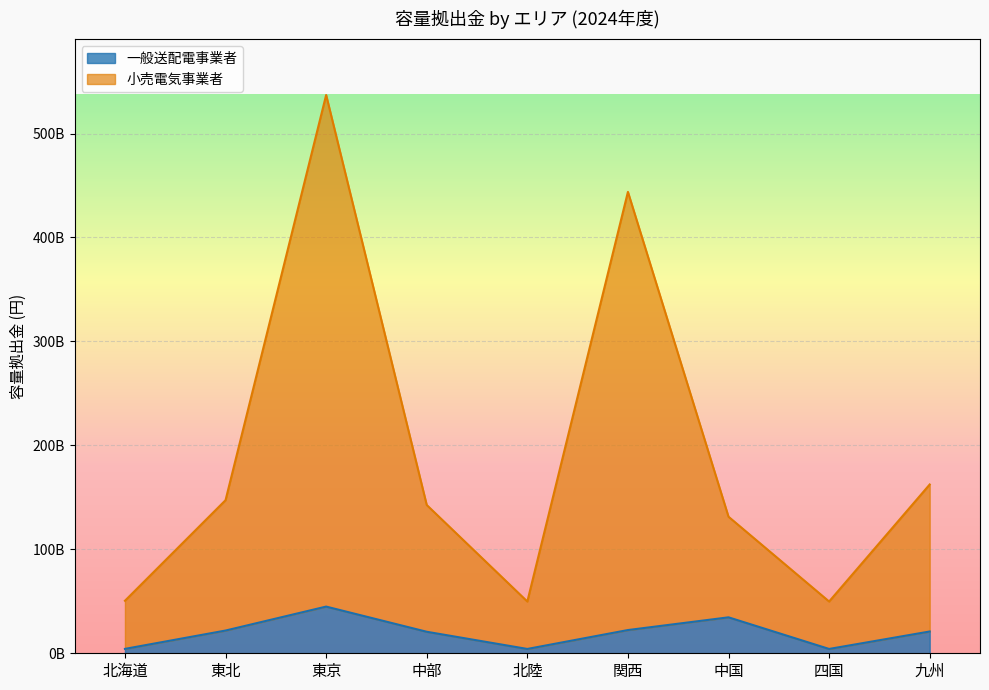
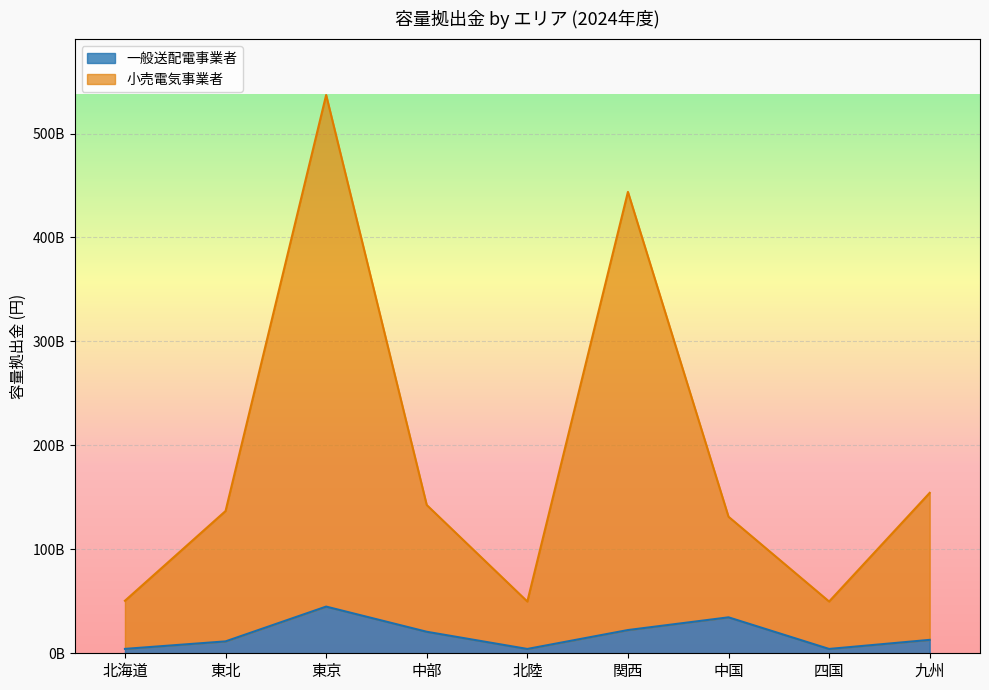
一般送配電事業者, 東北: 22000000000 -> 11000000000
一般送配電事業者, 九州: 21000000000 -> 13000000000
